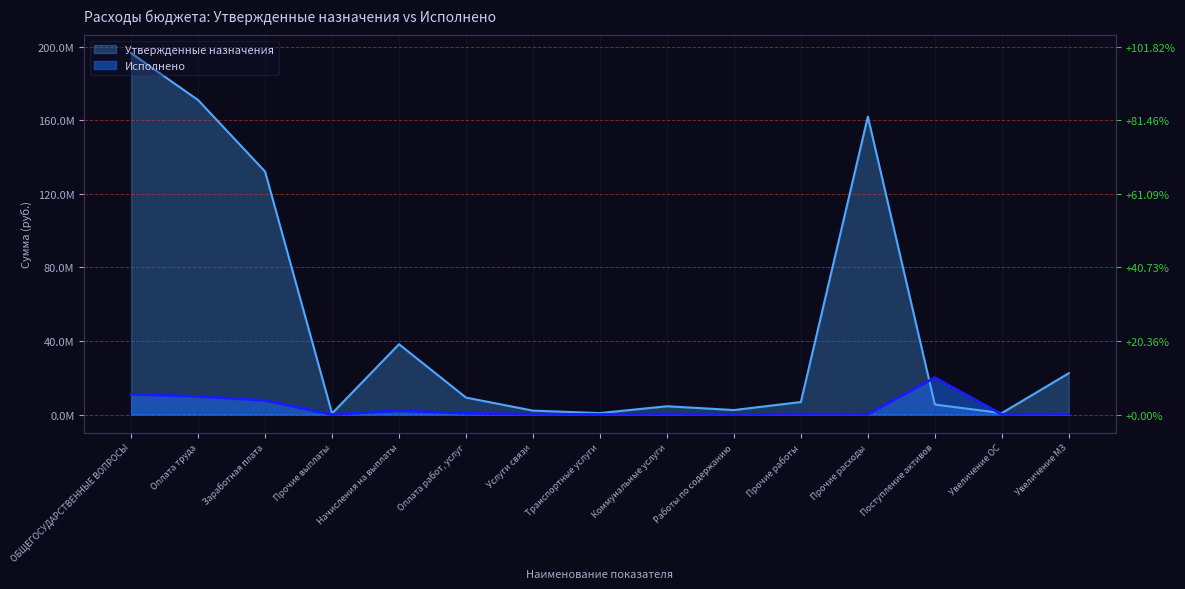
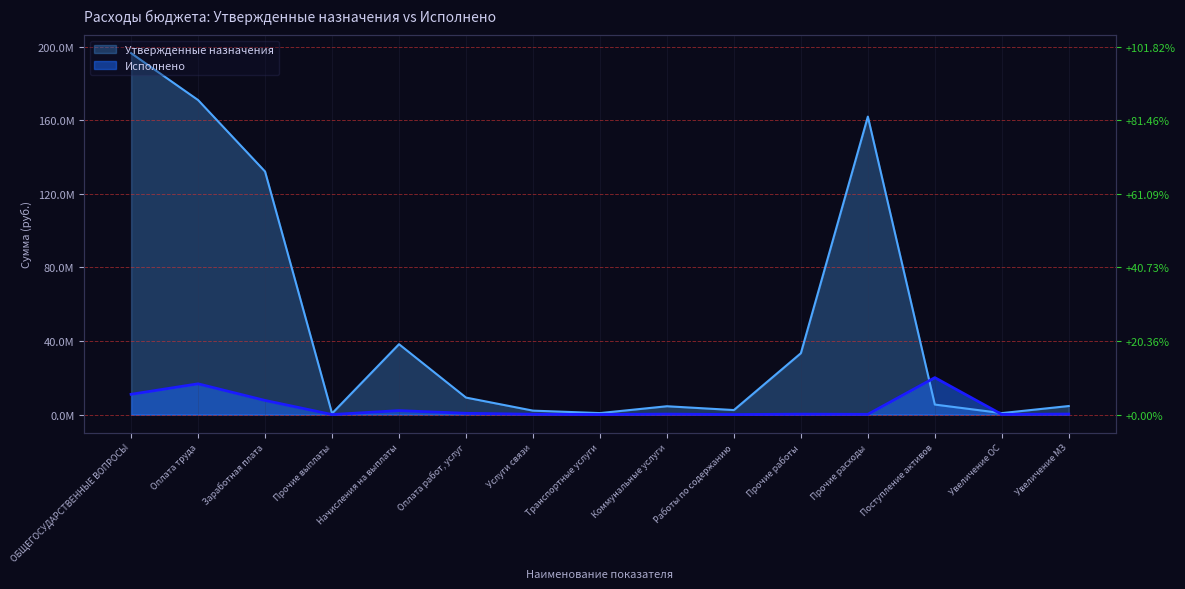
Исполнено, Оплата труда: 10М -> 17М
Утвержденные назначения, Прочие работы: 7М -> 33М
Утвержденные назначения, Увеличение МЗ: 22М -> 5М
